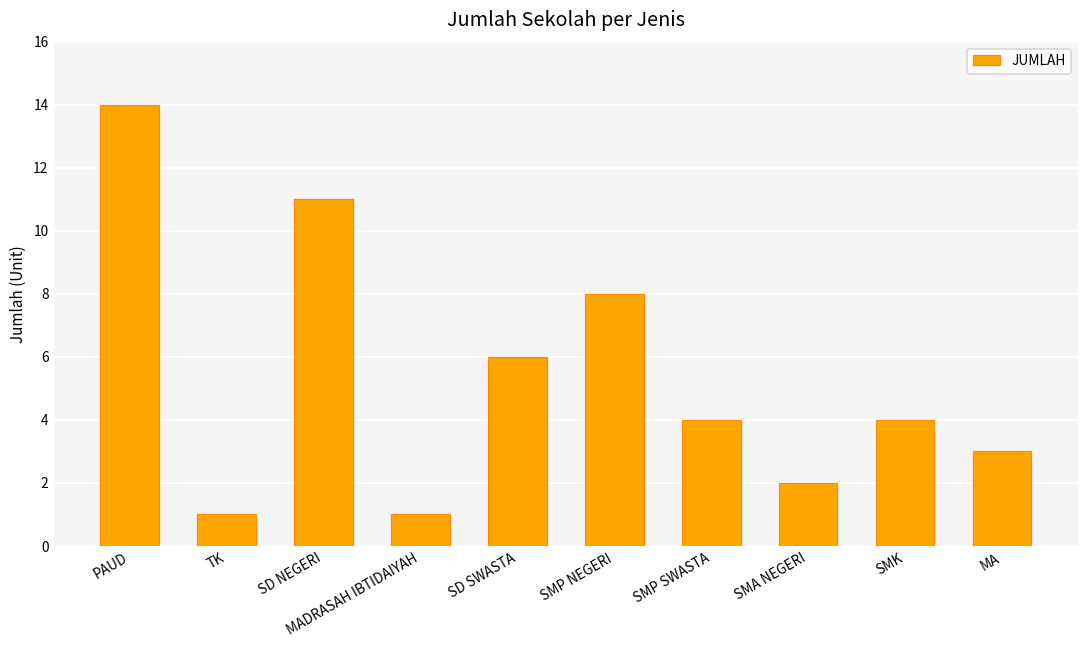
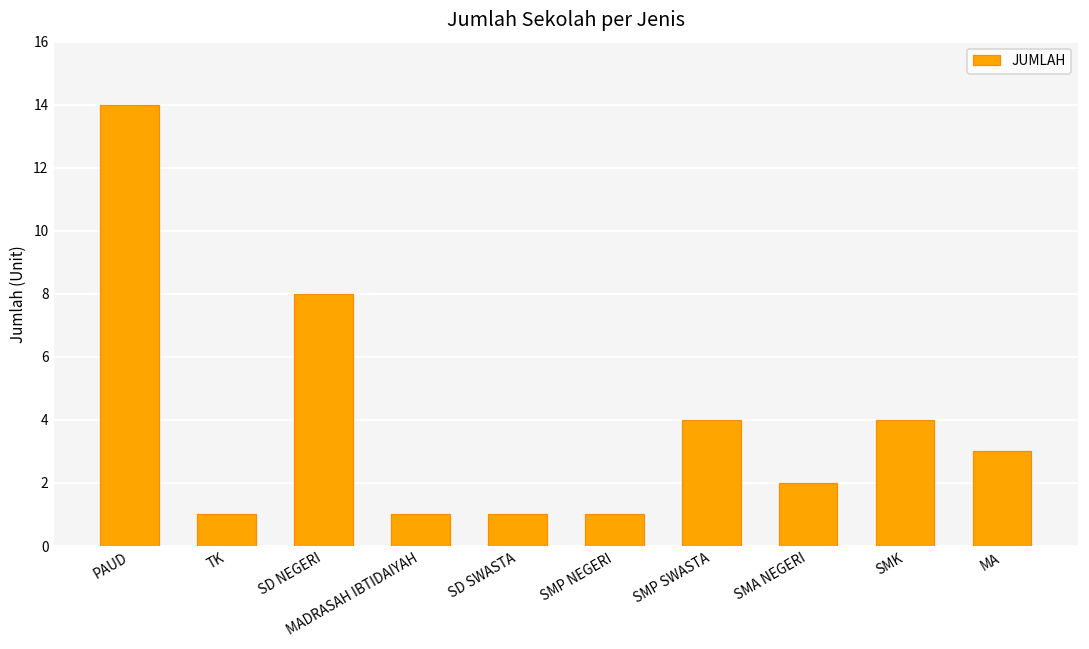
SD NEGERI: 11 -> 8
SD SWASTA: 6 -> 1
SMP NEGERI: 8 -> 1
